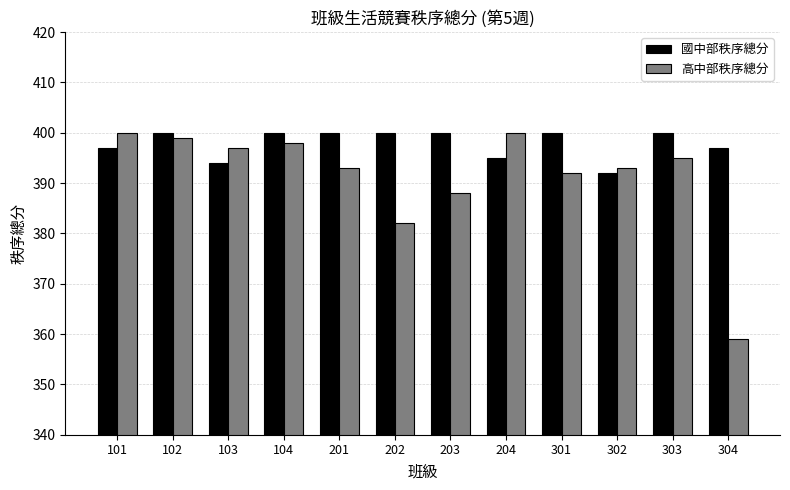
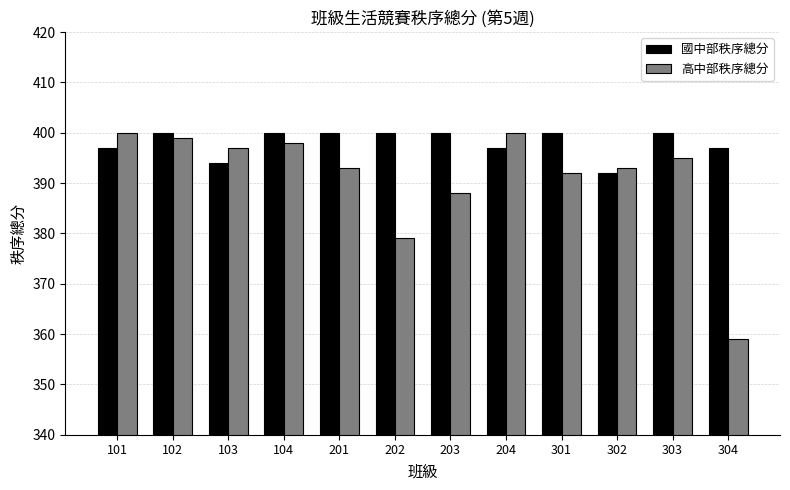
高中部秩序總分, 202: 382 -> 379
國中部秩序總分, 204: 395 -> 397
